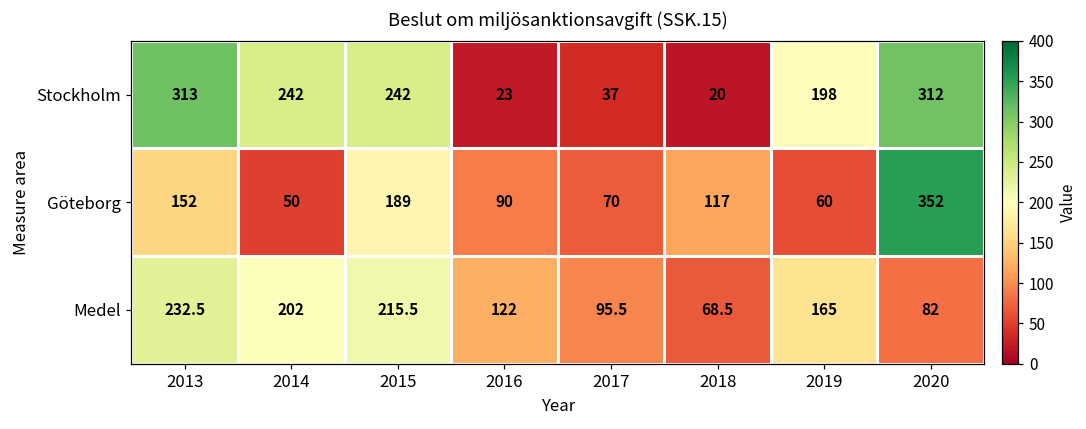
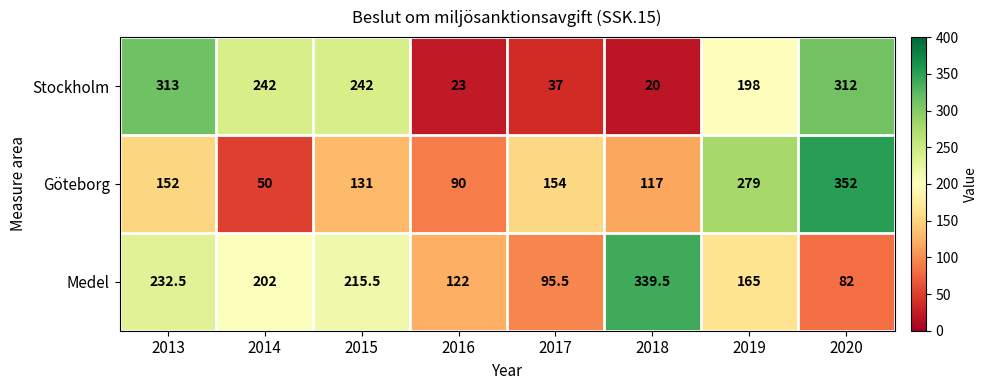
Göteborg, 2015: 189 -> 131
Göteborg, 2017: 70 -> 154
Göteborg, 2019: 60 -> 279
Medel, 2018: 68.5 -> 339.5
